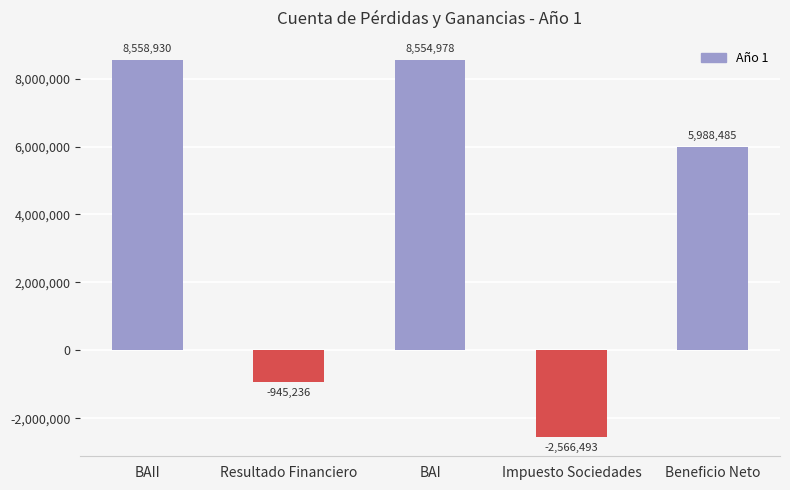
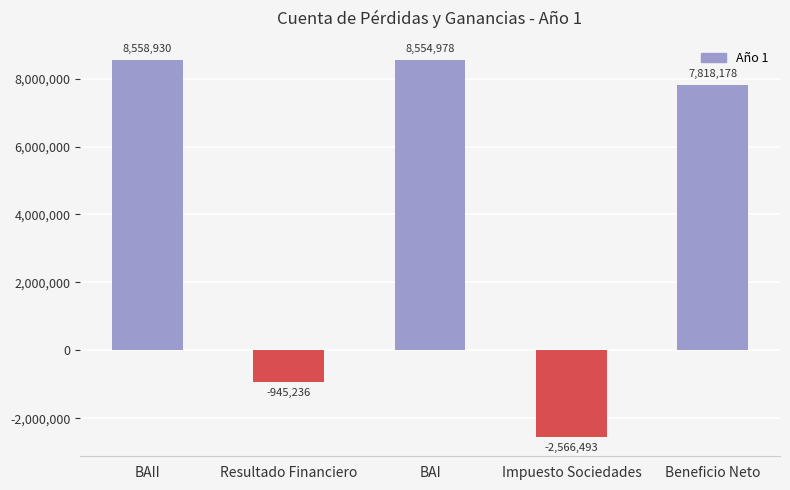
Beneficio Neto: 5,988,485 -> 7,818,178
